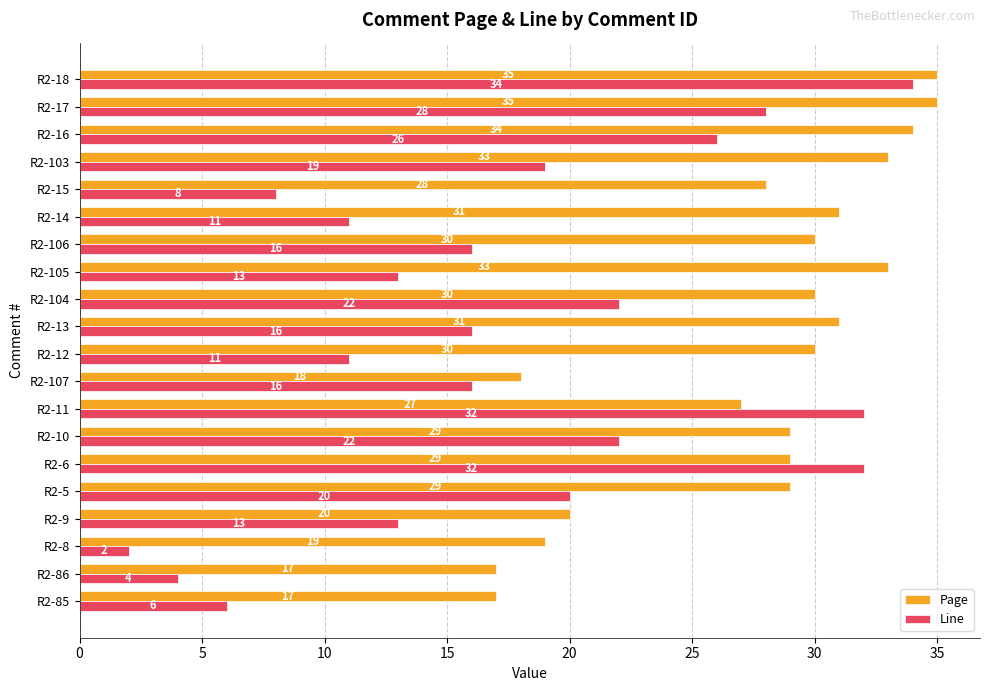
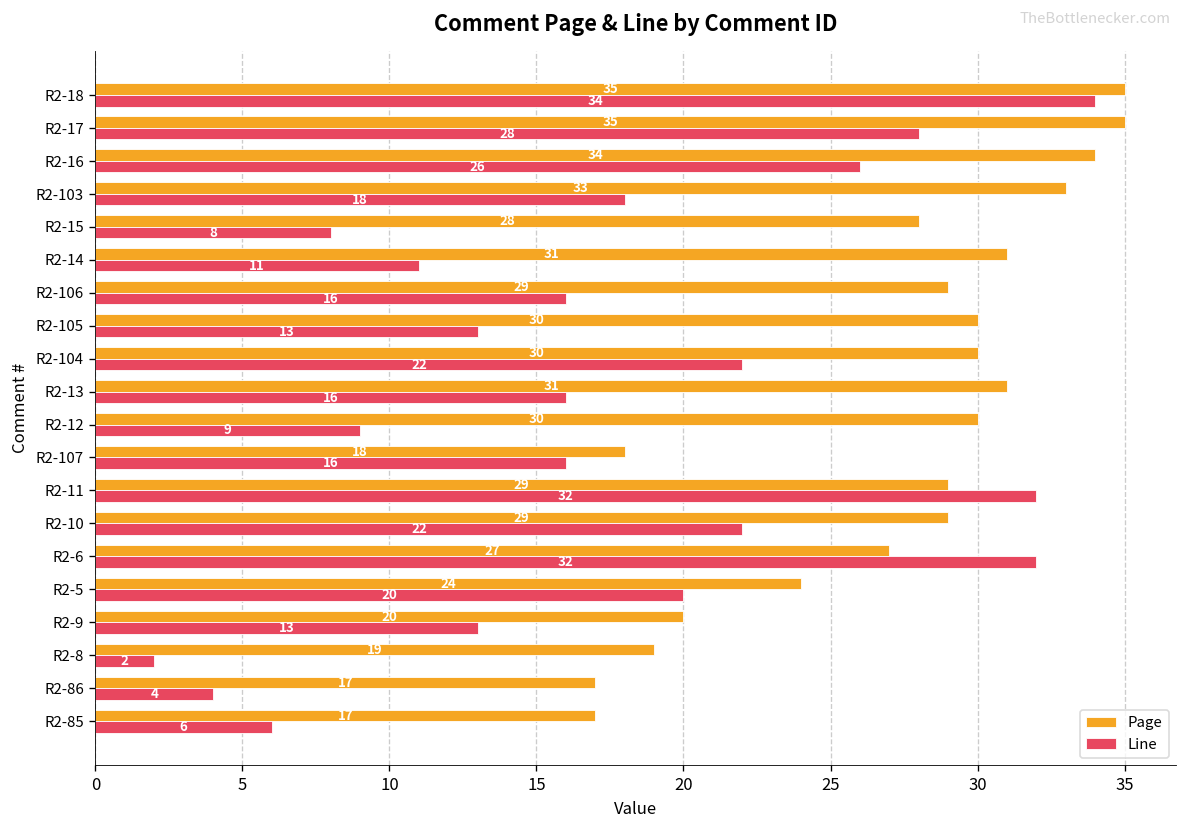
Line, R2-103: 19 -> 18
Page, R2-106: 30 -> 29
Page, R2-105: 33 -> 30
Line, R2-12: 11 -> 9
Page, R2-11: 27 -> 29
Page, R2-6: 29 -> 27
Page, R2-5: 29 -> 24
